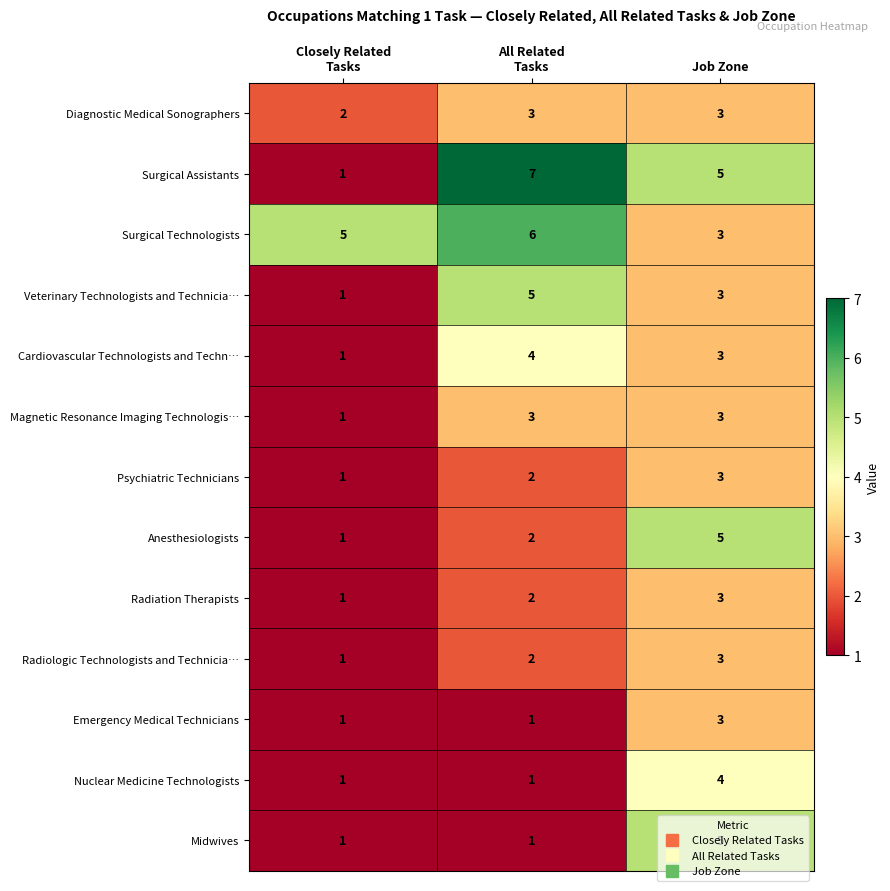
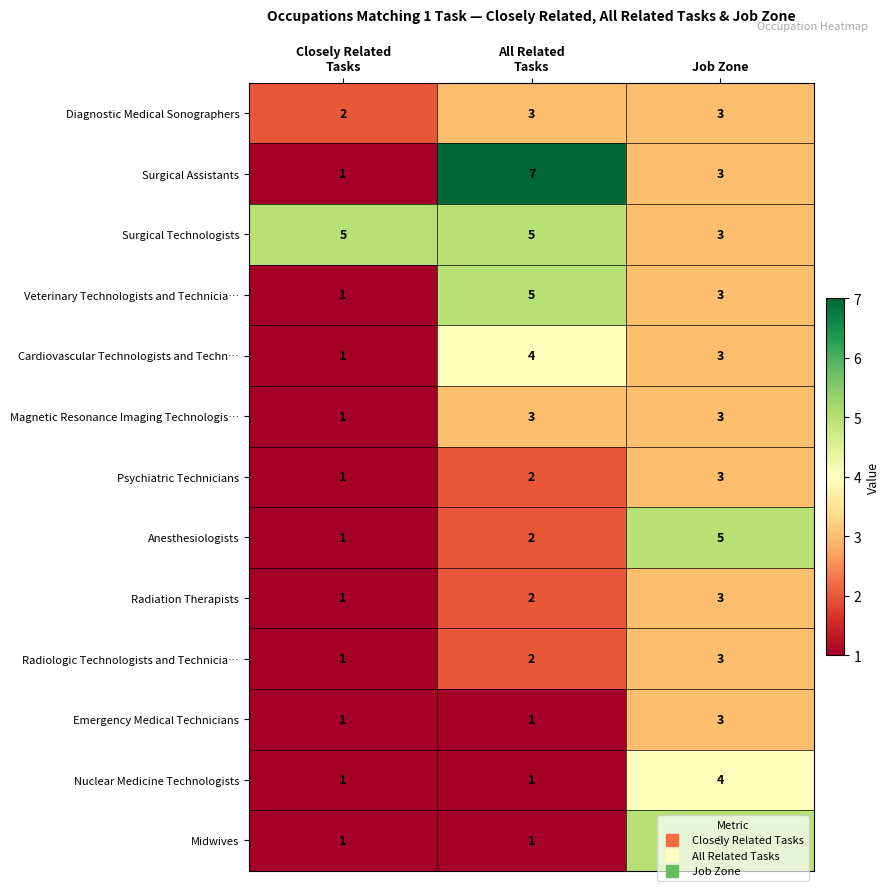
Surgical Assistants, Job Zone: 5 -> 3
Surgical Technologists, All Related Tasks: 6 -> 5
